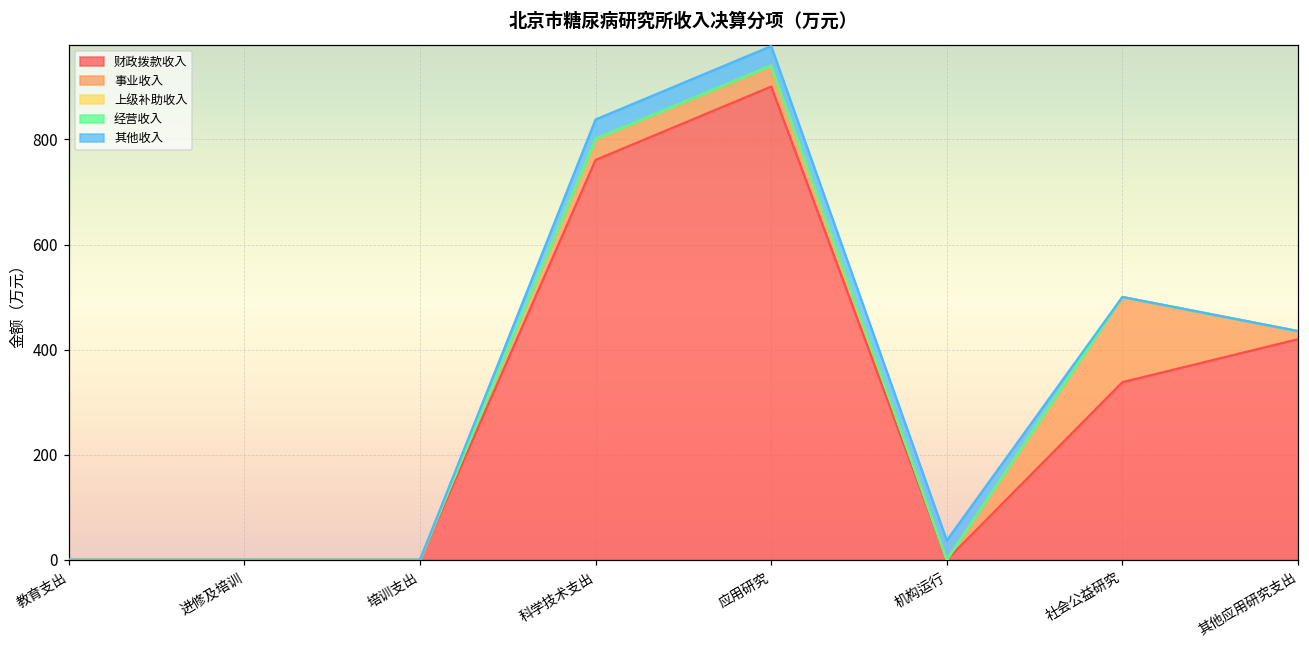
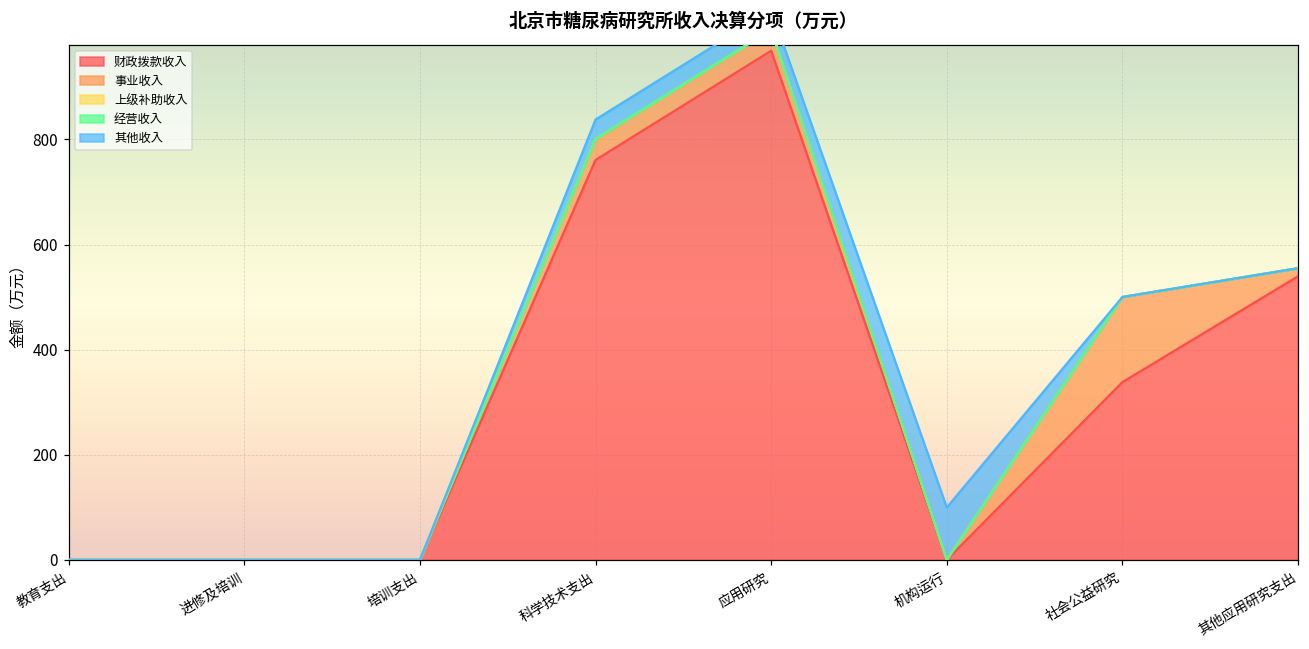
财政拨款收入, 应用研究: 900 -> 970
其他收入, 机构运行: 40 -> 100
财政拨款收入, 其他应用研究支出: 420 -> 540
